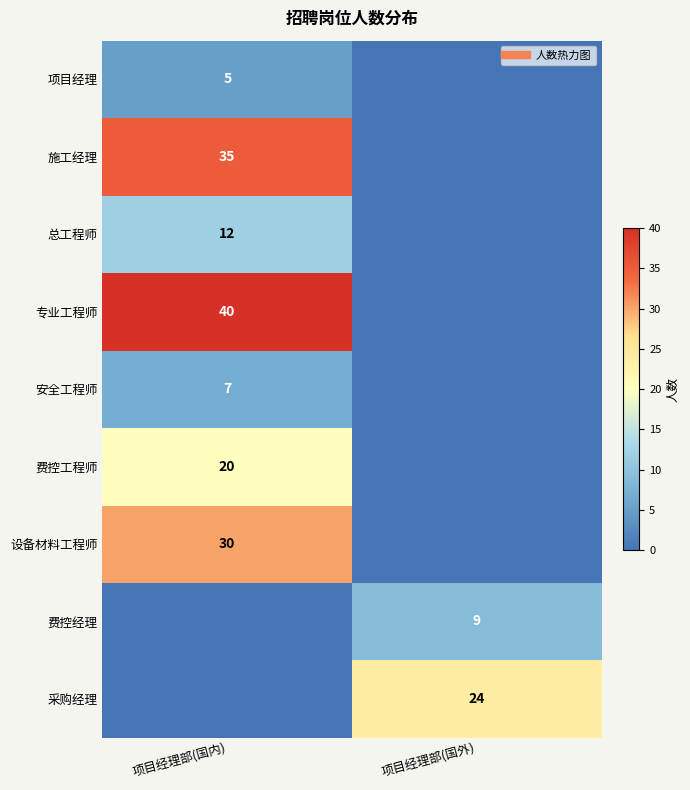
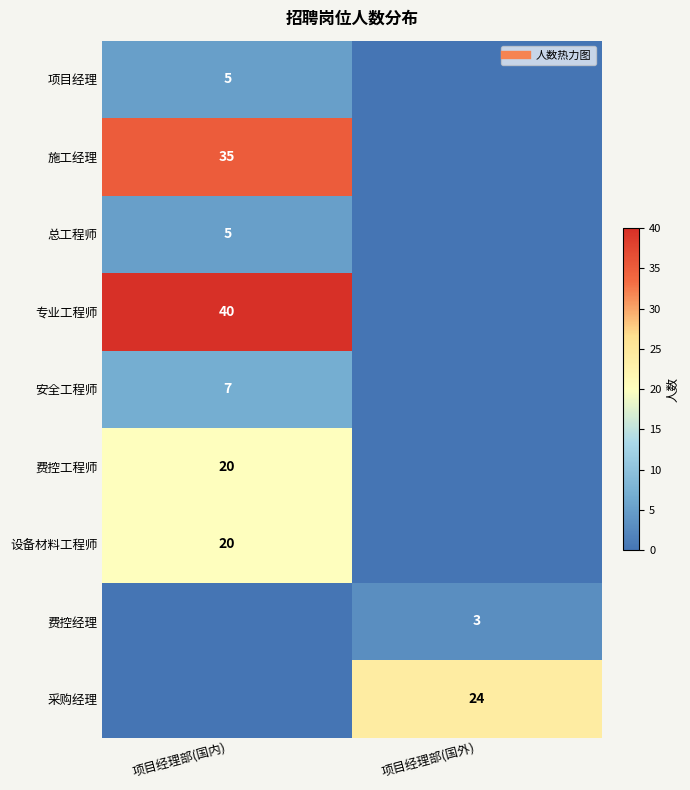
总工程师, 项目经理部(国内): 12 -> 5
设备材料工程师, 项目经理部(国内): 30 -> 20
费控经理, 项目经理部(国外): 9 -> 3
